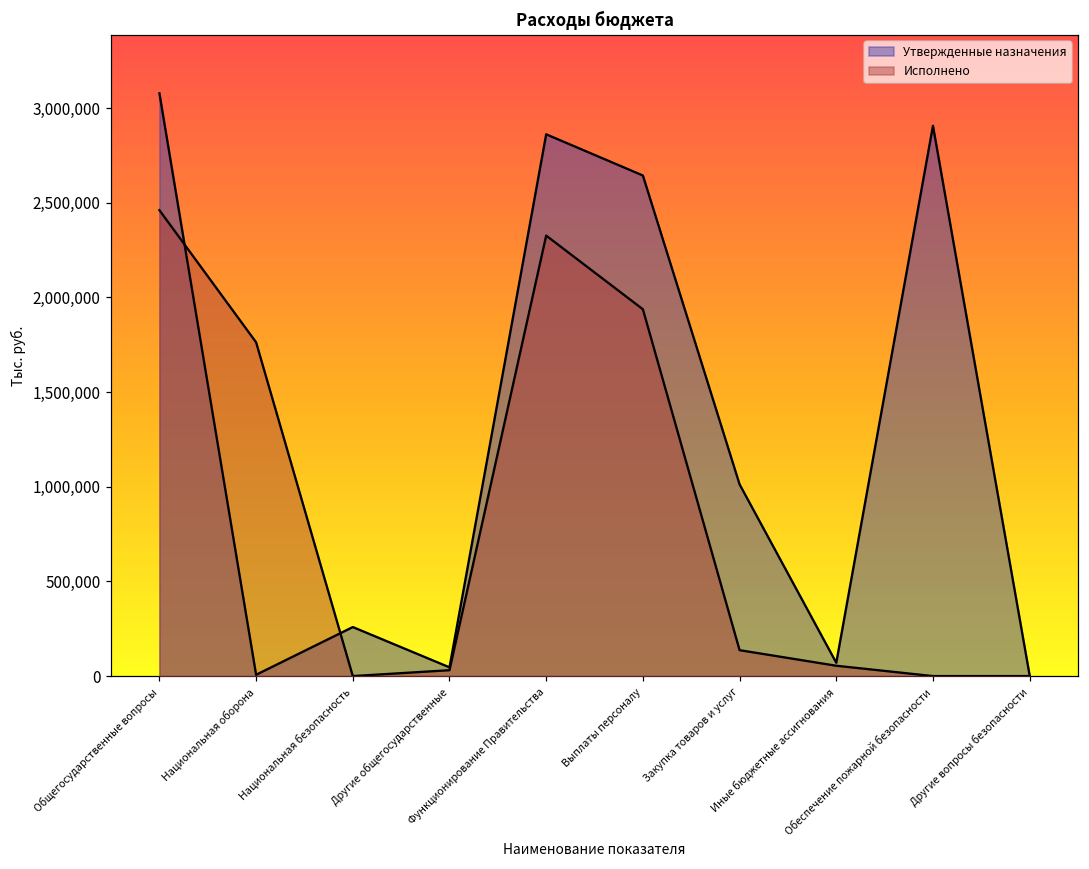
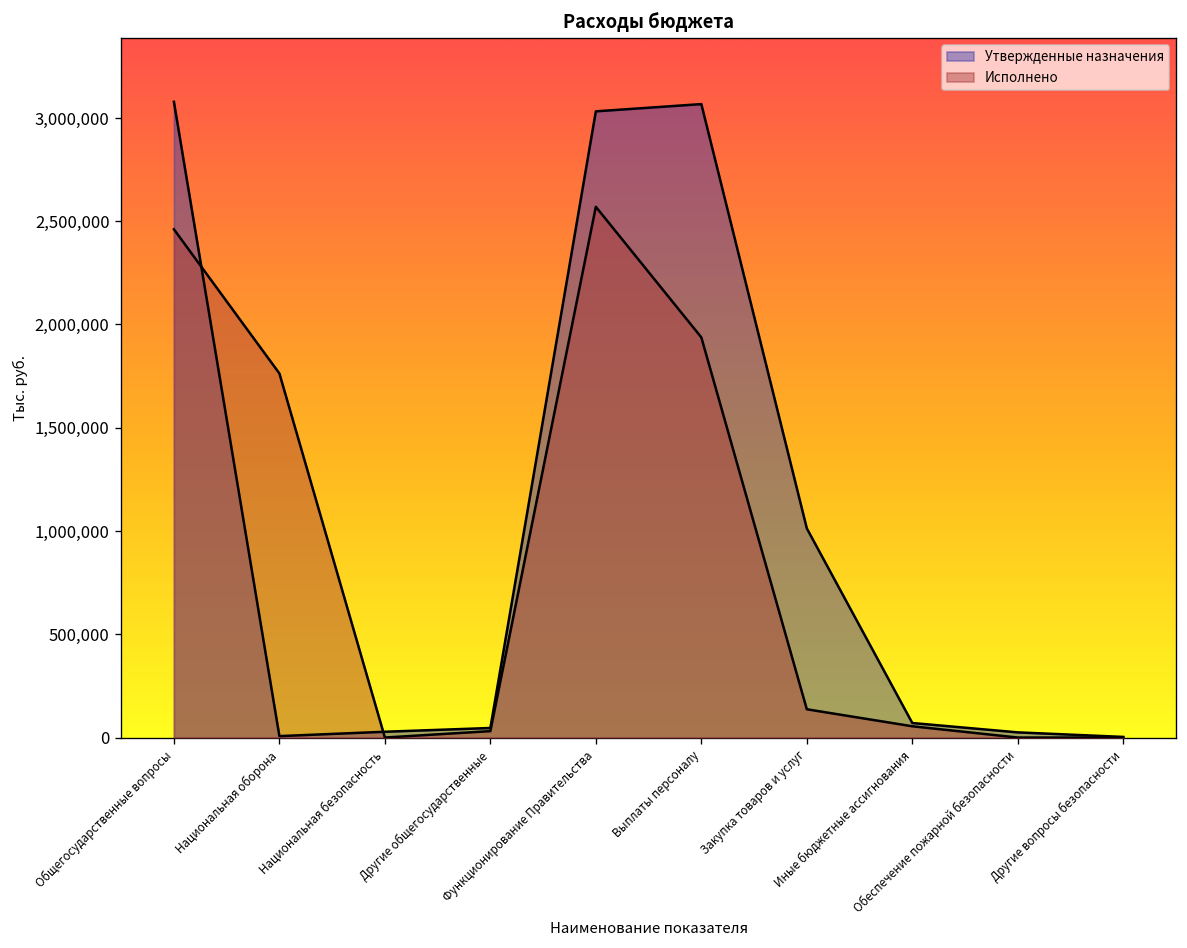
Утвержденные назначения, Национальная безопасность: 260,000 -> 30,000
Утвержденные назначения, Функционирование Правительства: 2,860,000 -> 3,030,000
Исполнено, Функционирование Правительства: 2,330,000 -> 2,570,000
Утвержденные назначения, Выплаты персоналу: 2,640,000 -> 3,070,000
Утвержденные назначения, Обеспечение пожарной безопасности: 2,910,000 -> 30,000
